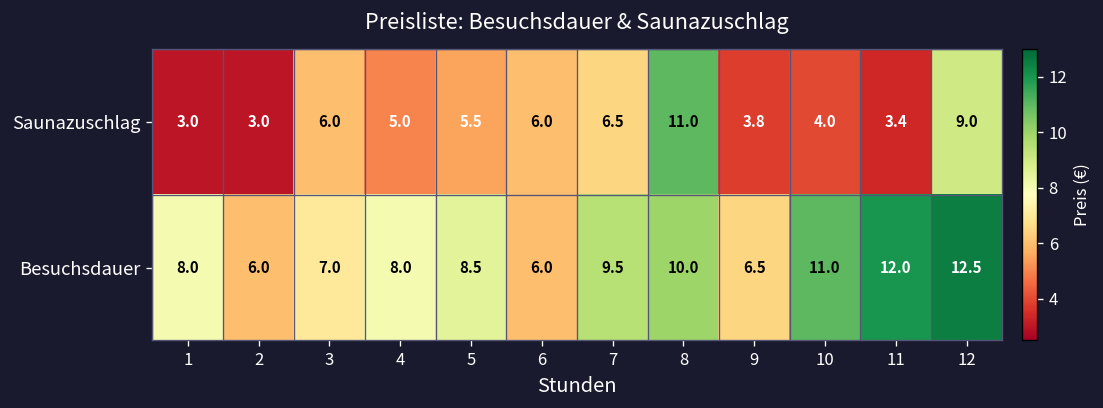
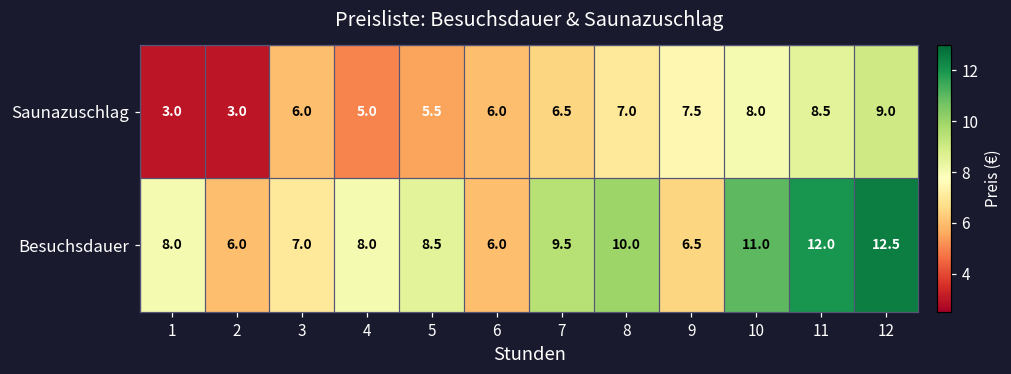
Saunazuschlag, 8: 11.0 -> 7.0
Saunazuschlag, 9: 3.8 -> 7.5
Saunazuschlag, 10: 4.0 -> 8.0
Saunazuschlag, 11: 3.4 -> 8.5
